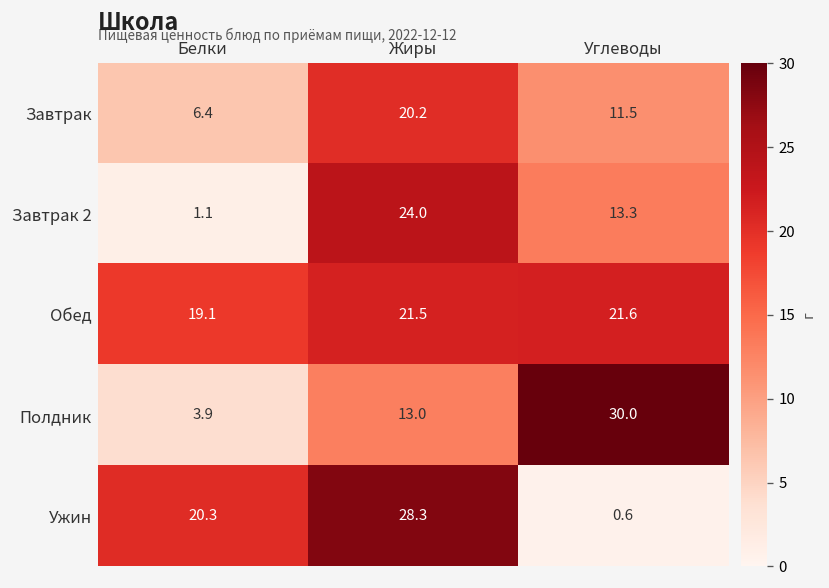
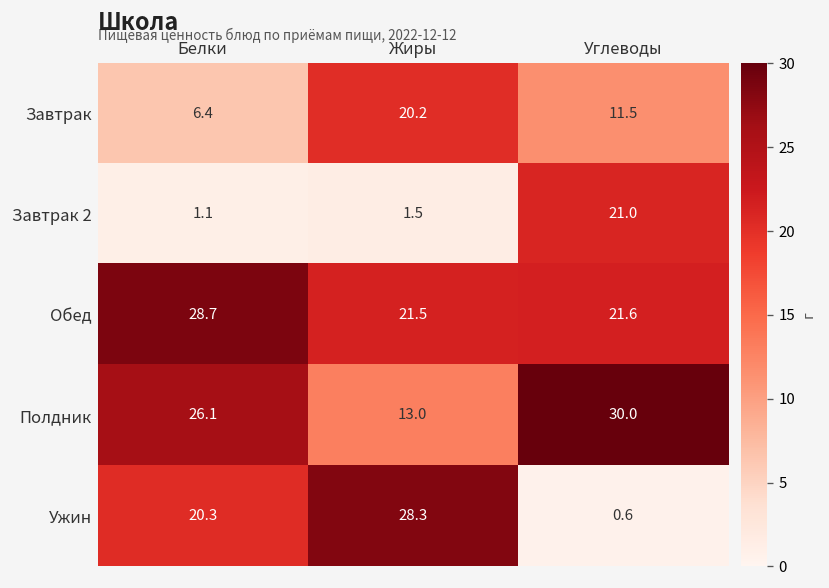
Завтрак 2, Жиры: 24.0 -> 1.5
Завтрак 2, Углеводы: 13.3 -> 21.0
Обед, Белки: 19.1 -> 28.7
Полдник, Белки: 3.9 -> 26.1
